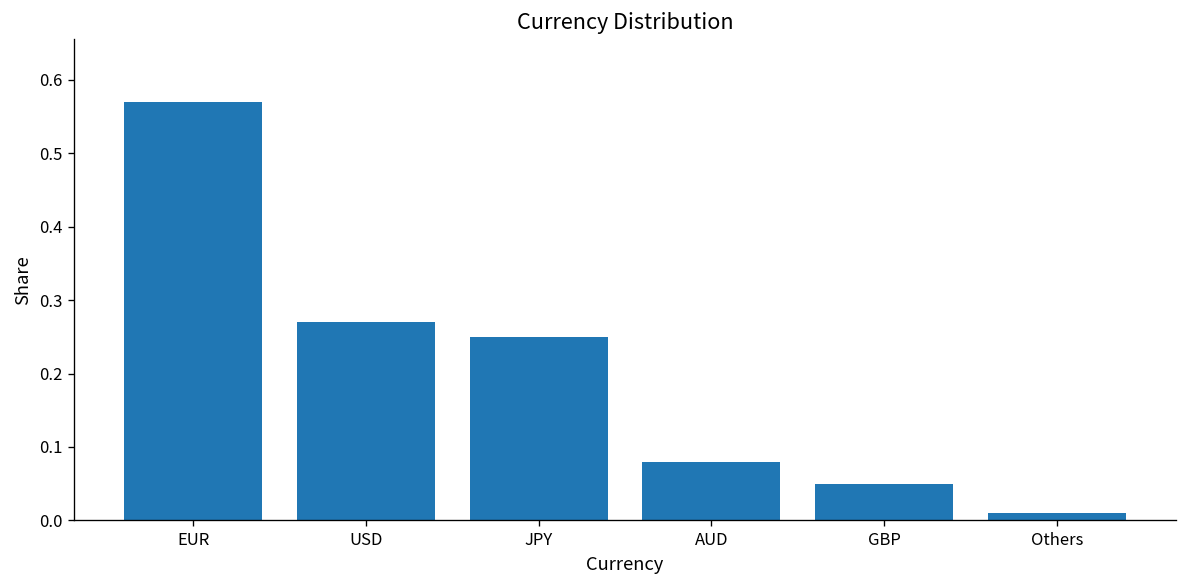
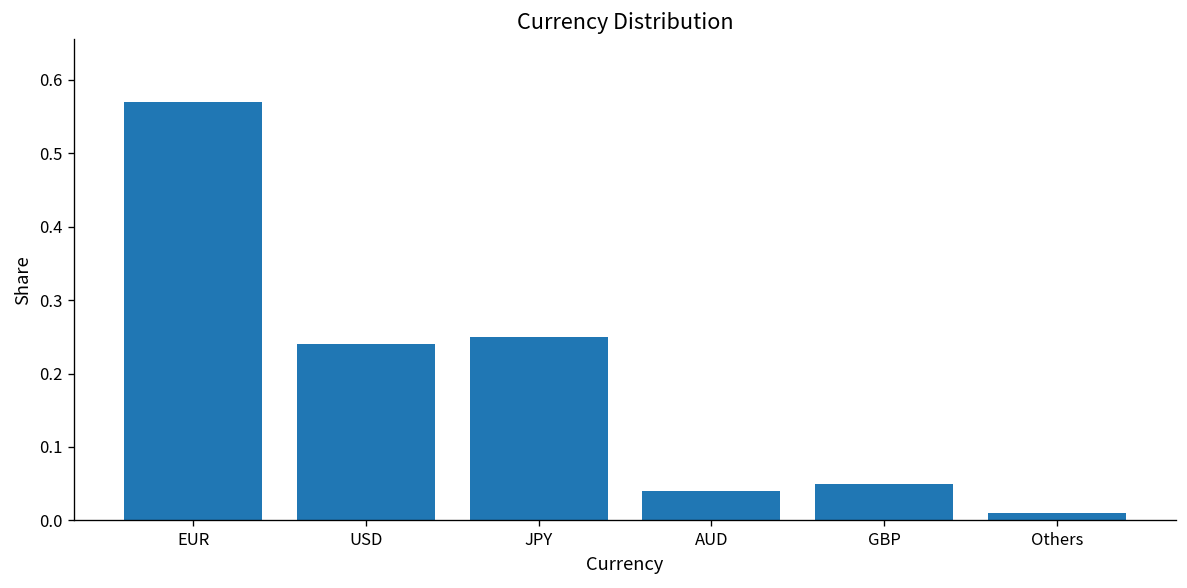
USD: 0.27 -> 0.24
AUD: 0.08 -> 0.04
